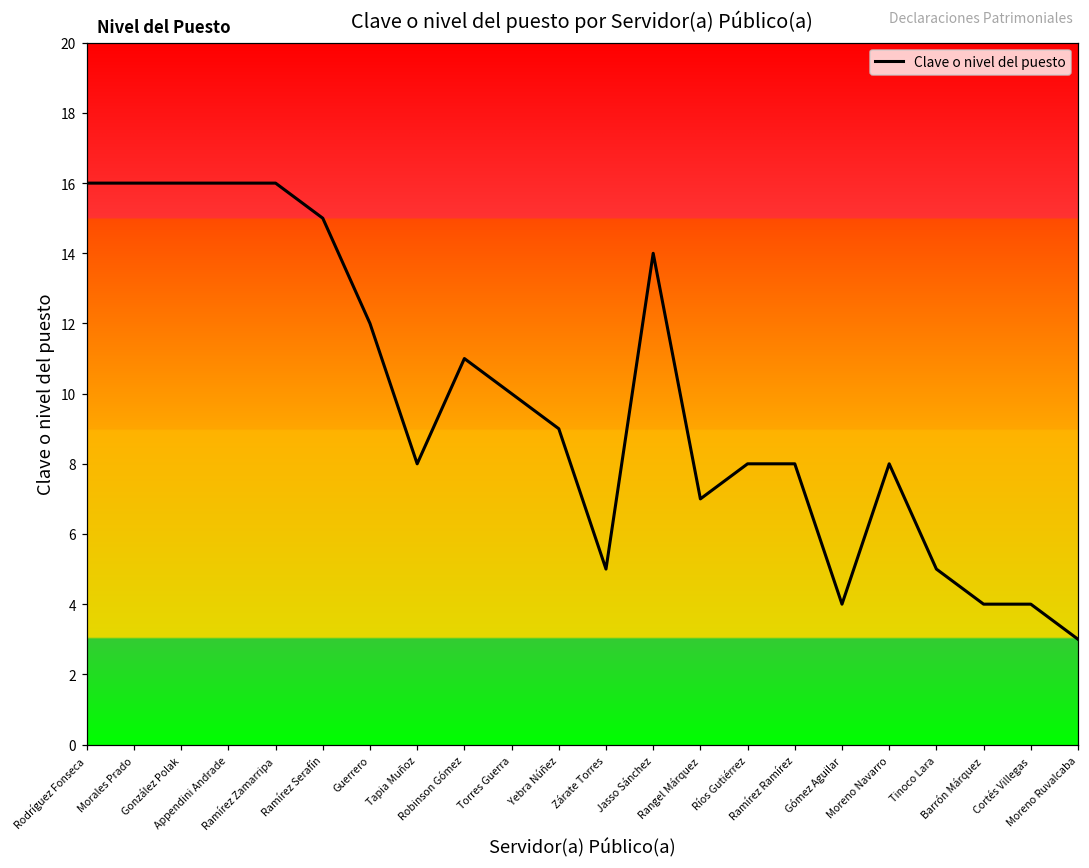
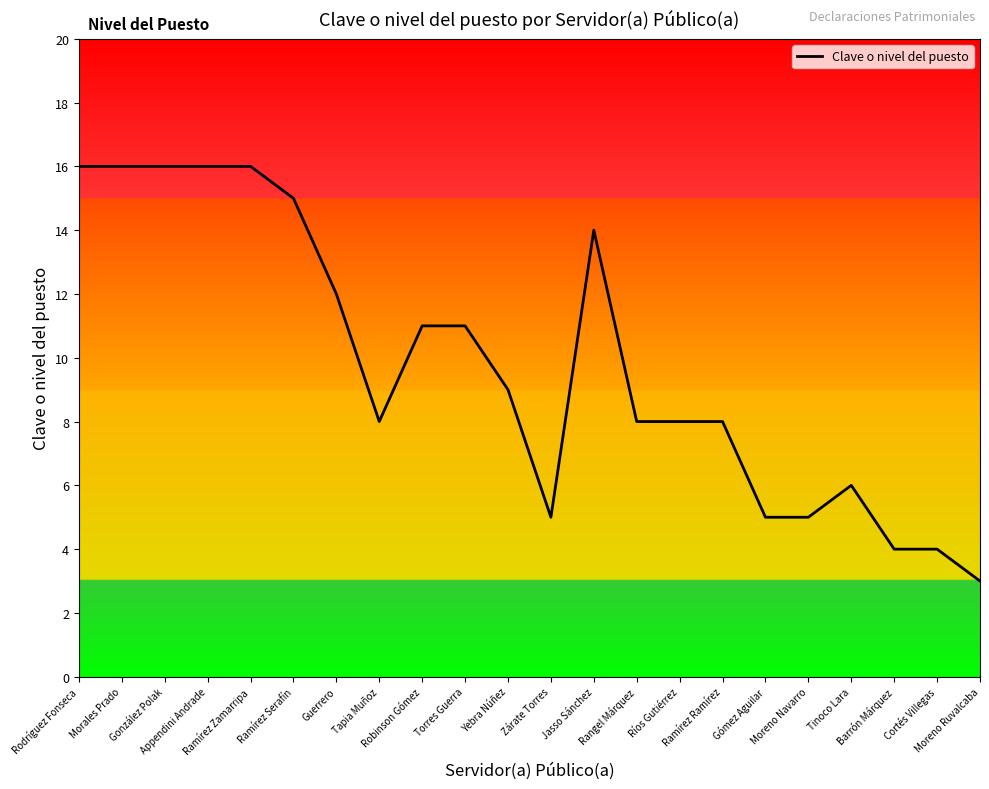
Torres Guerra: 10 -> 11
Rangel Márquez: 7 -> 8
Gómez Aguilar: 4 -> 5
Moreno Navarro: 8 -> 5
Tinoco Lara: 5 -> 6
